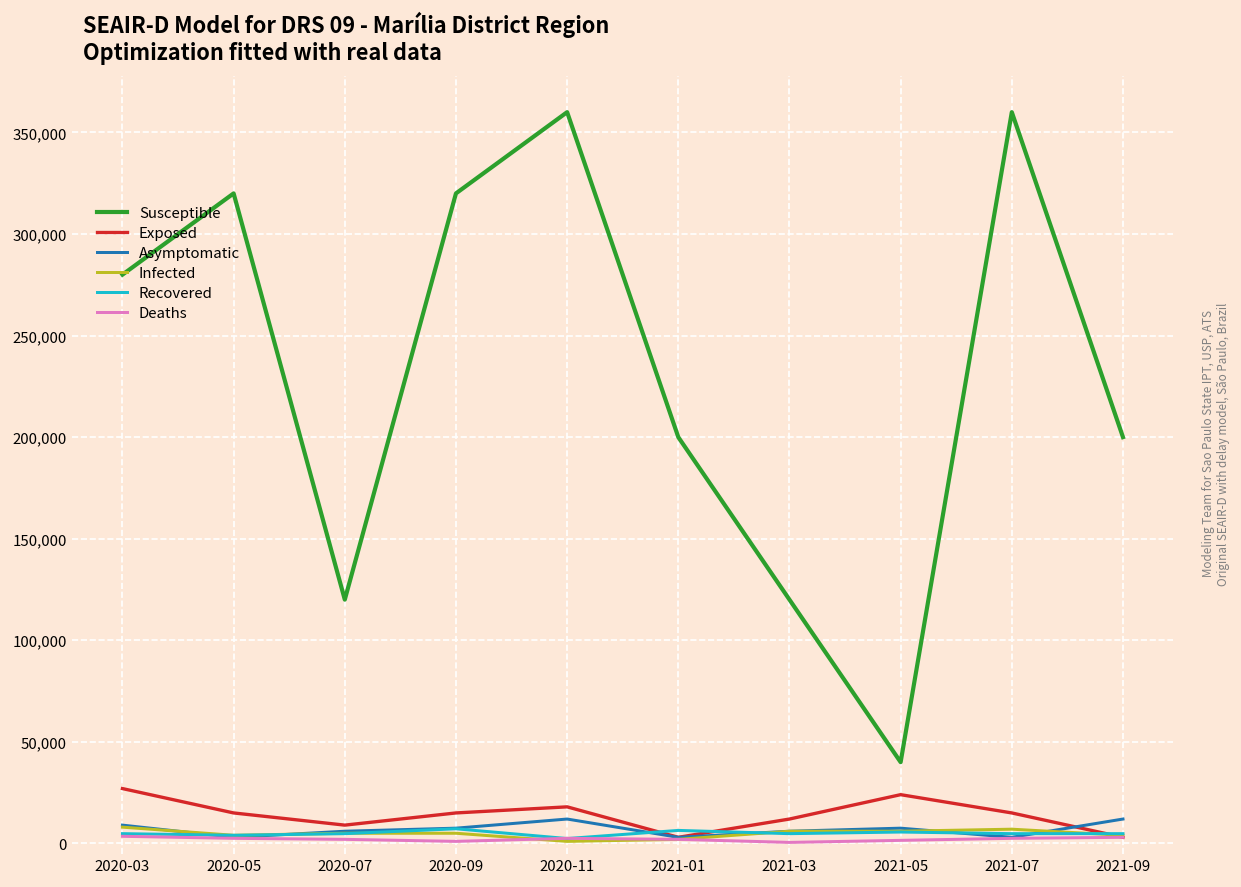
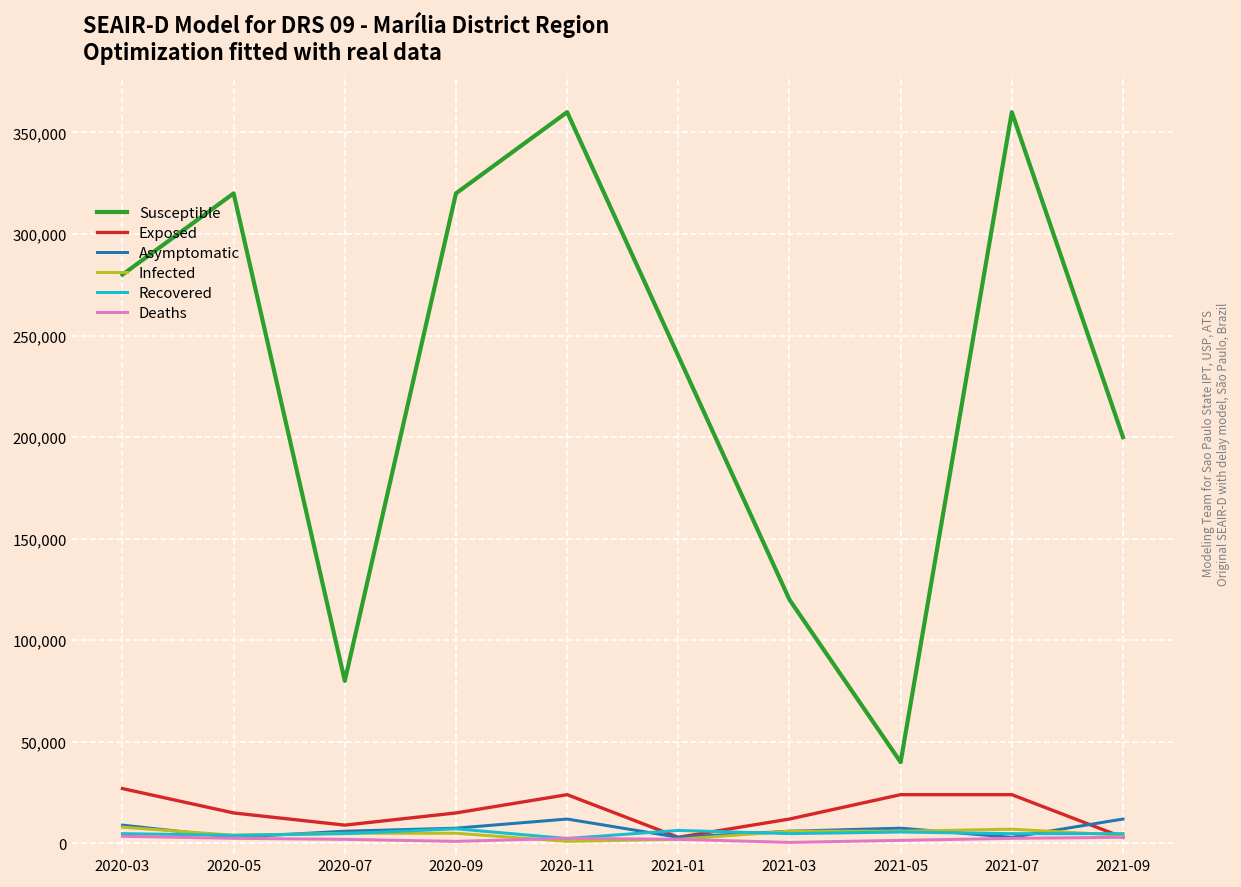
Susceptible, 2020-07: 120,000 -> 80,000
Exposed, 2020-11: 18,000 -> 24,000
Susceptible, 2021-01: 200,000 -> 240,000
Exposed, 2021-07: 15,000 -> 24,000
